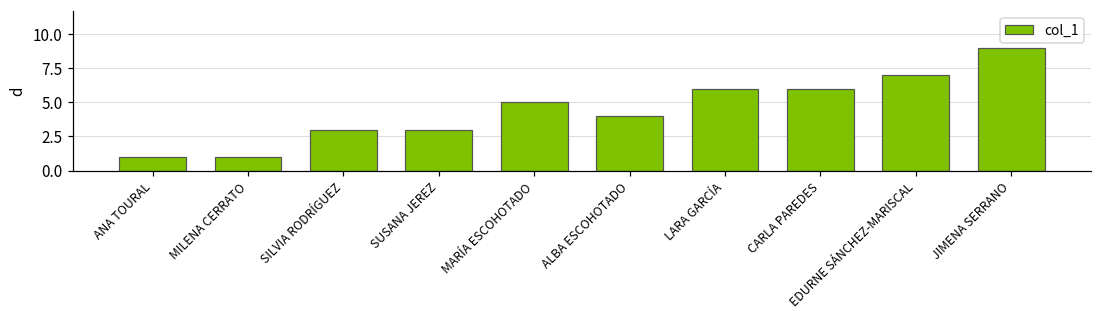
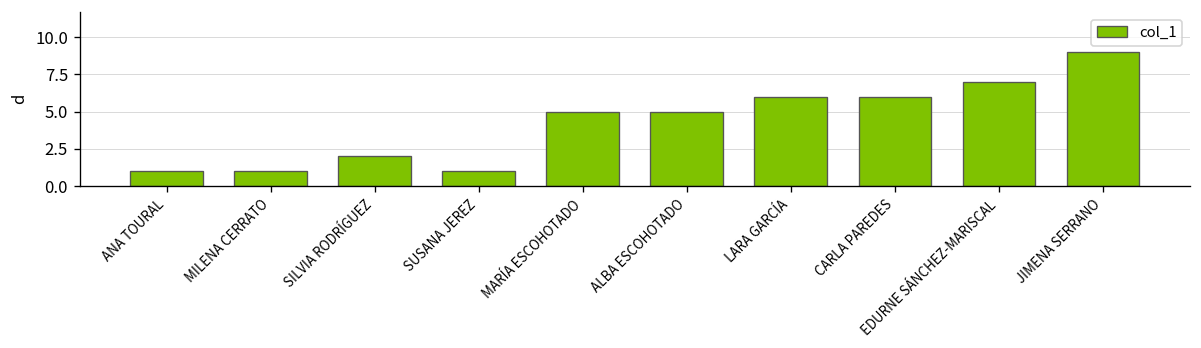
SILVIA RODRÍGUEZ: 3 -> 2
SUSANA JEREZ: 3 -> 1
ALBA ESCOHOTADO: 4 -> 5
